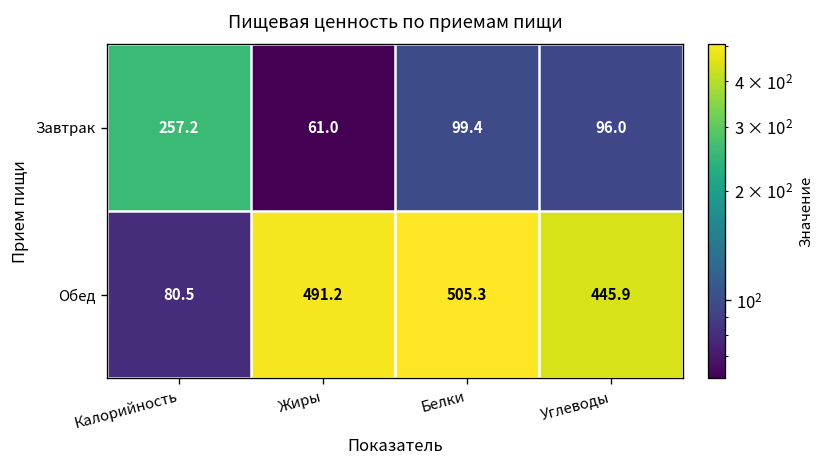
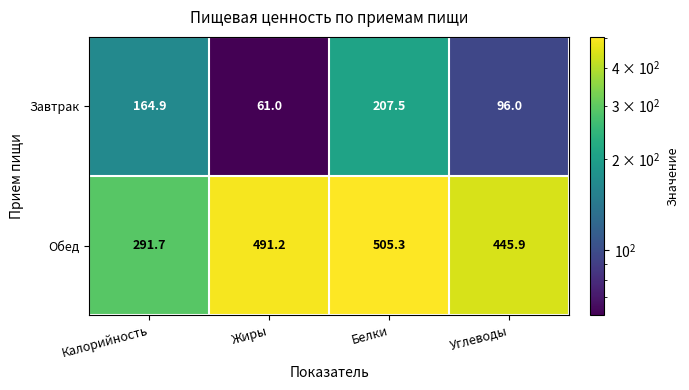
Завтрак, Калорийность: 257.2 -> 164.9
Завтрак, Белки: 99.4 -> 207.5
Обед, Калорийность: 80.5 -> 291.7
